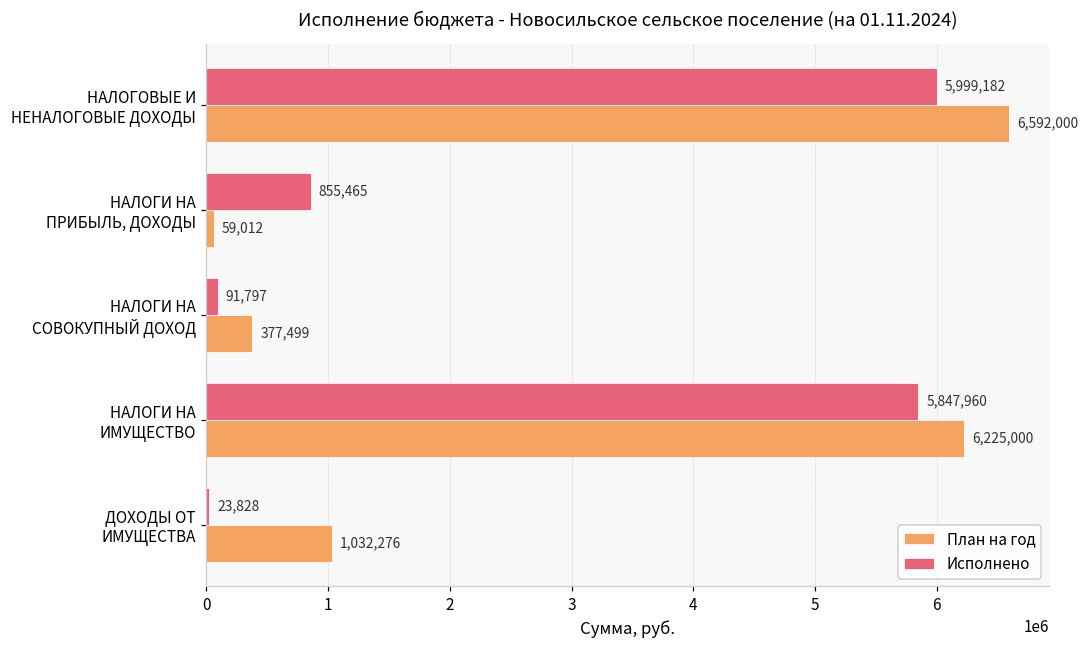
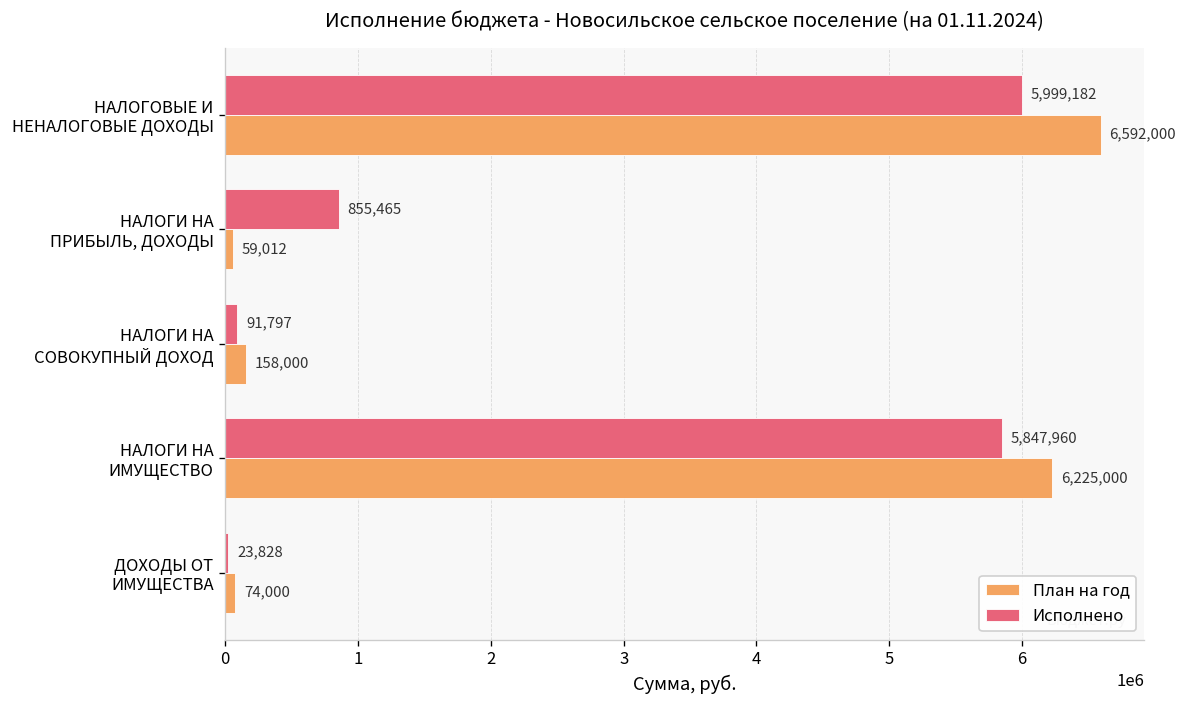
План на год, НАЛОГИ НА СОВОКУПНЫЙ ДОХОД: 377,499 -> 158,000
План на год, ДОХОДЫ ОТ ИМУЩЕСТВА: 1,032,276 -> 74,000
